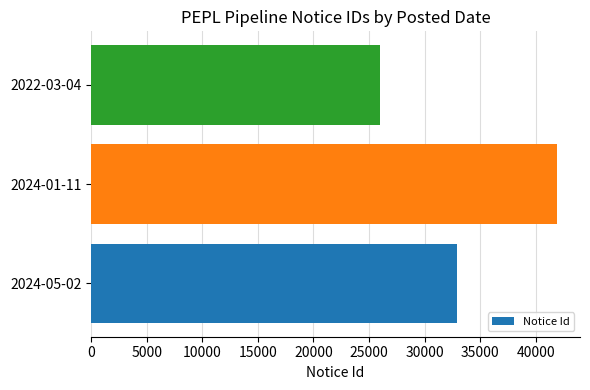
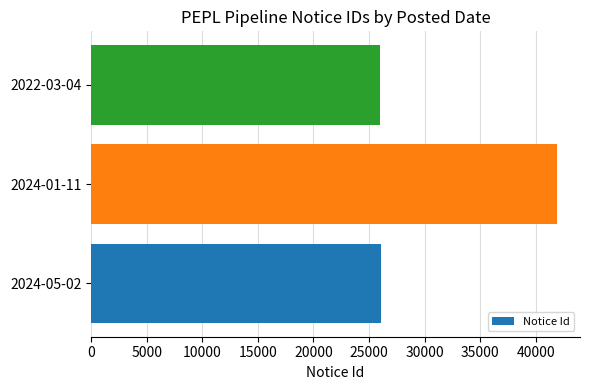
2024-05-02: 32900 -> 26100
